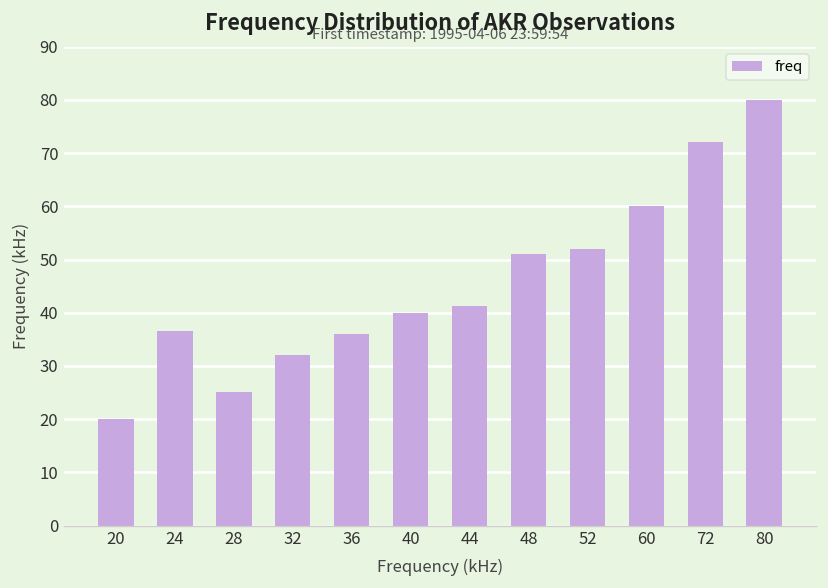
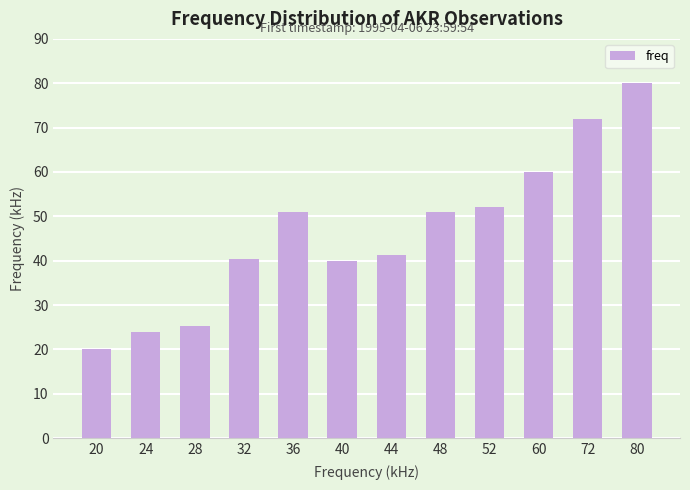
24: 37 -> 24
32: 32 -> 40
36: 36 -> 51
